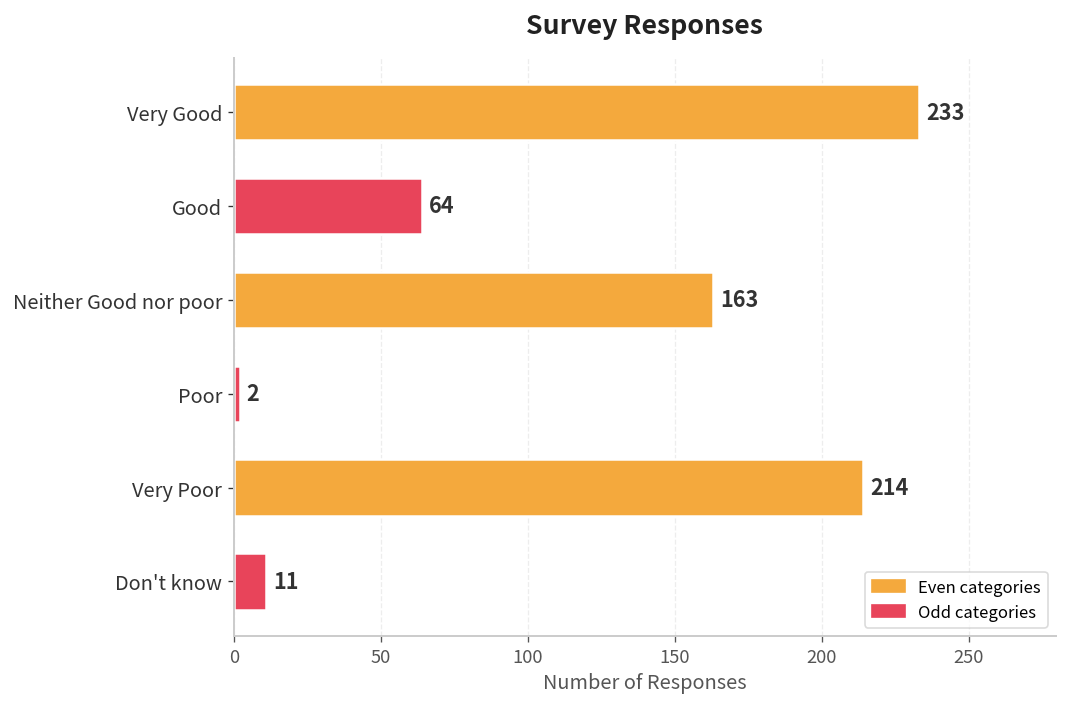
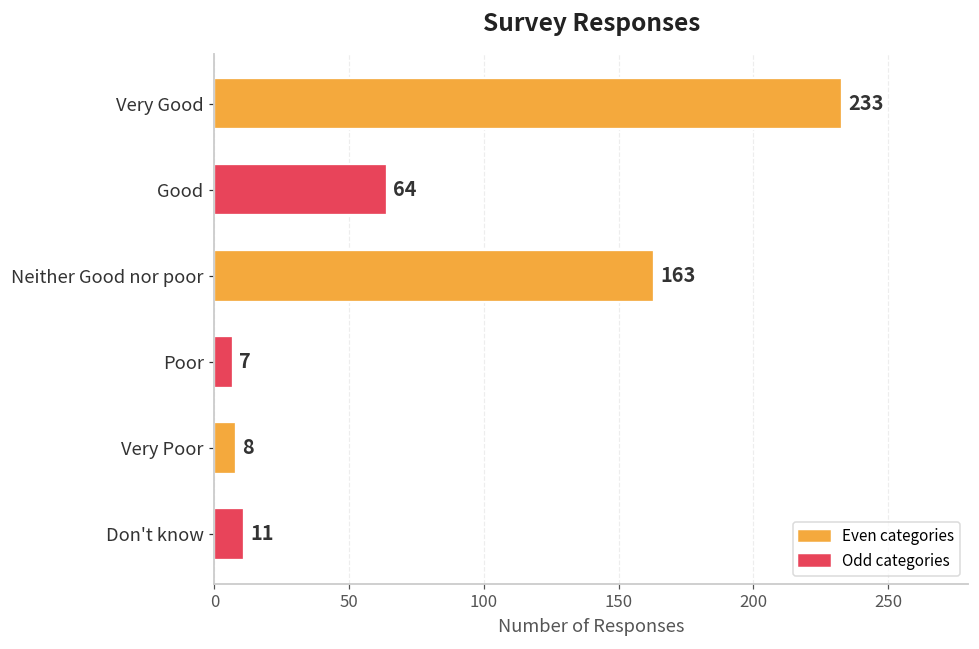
Poor: 2 -> 7
Very Poor: 214 -> 8
